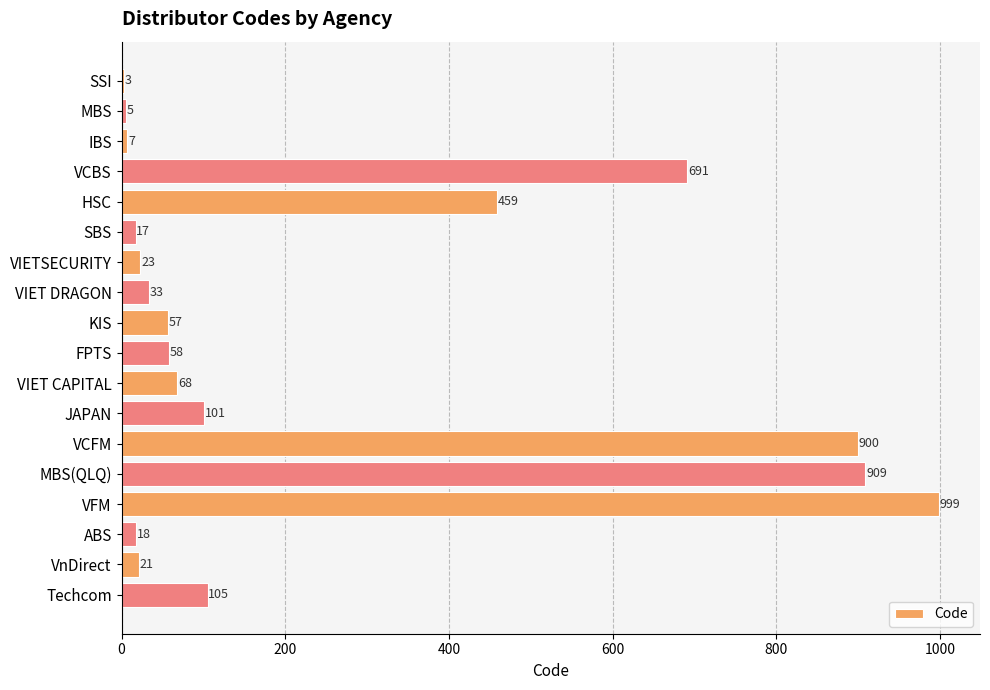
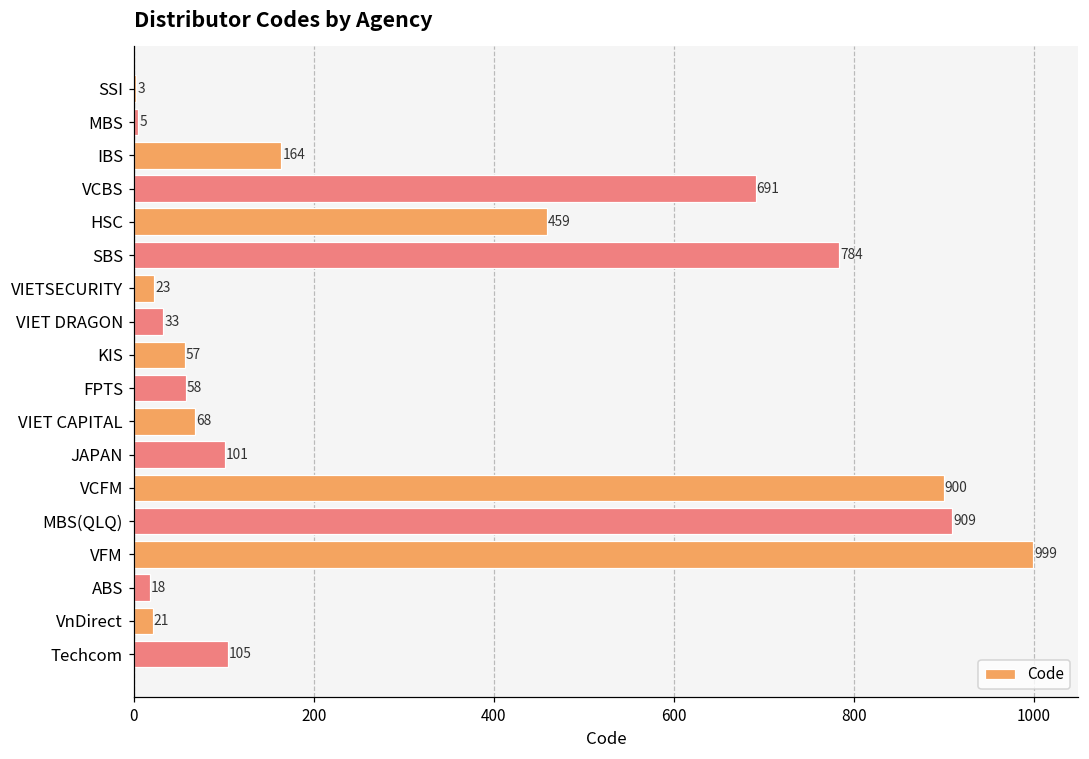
IBS: 7 -> 164
SBS: 17 -> 784
